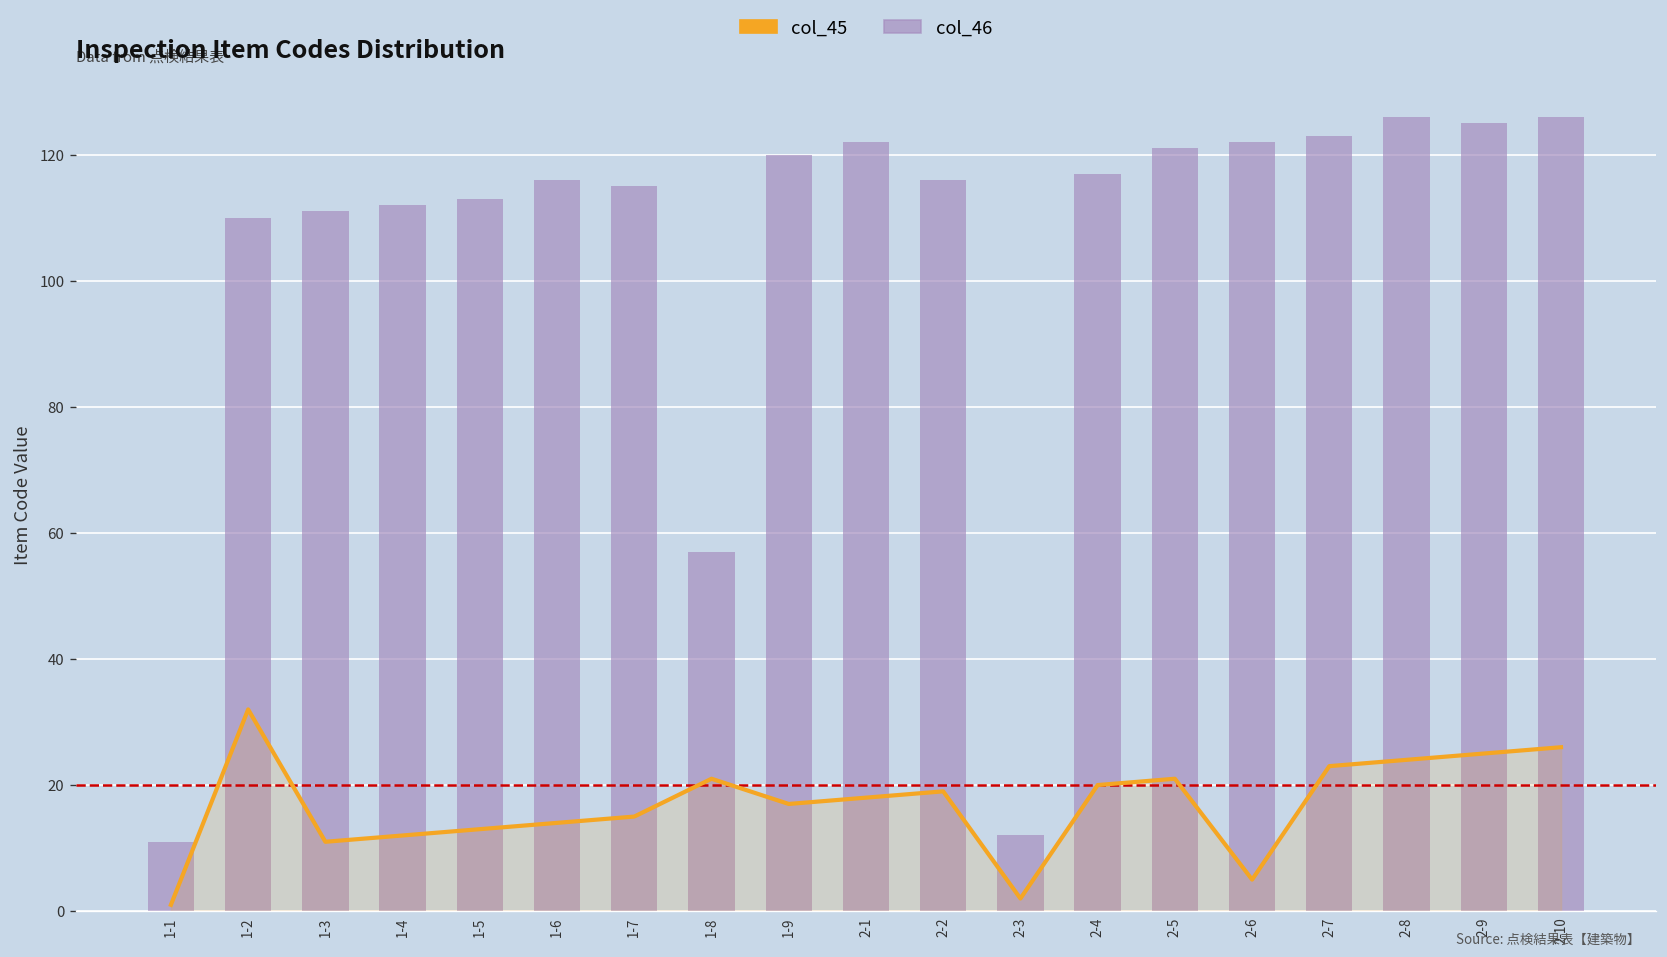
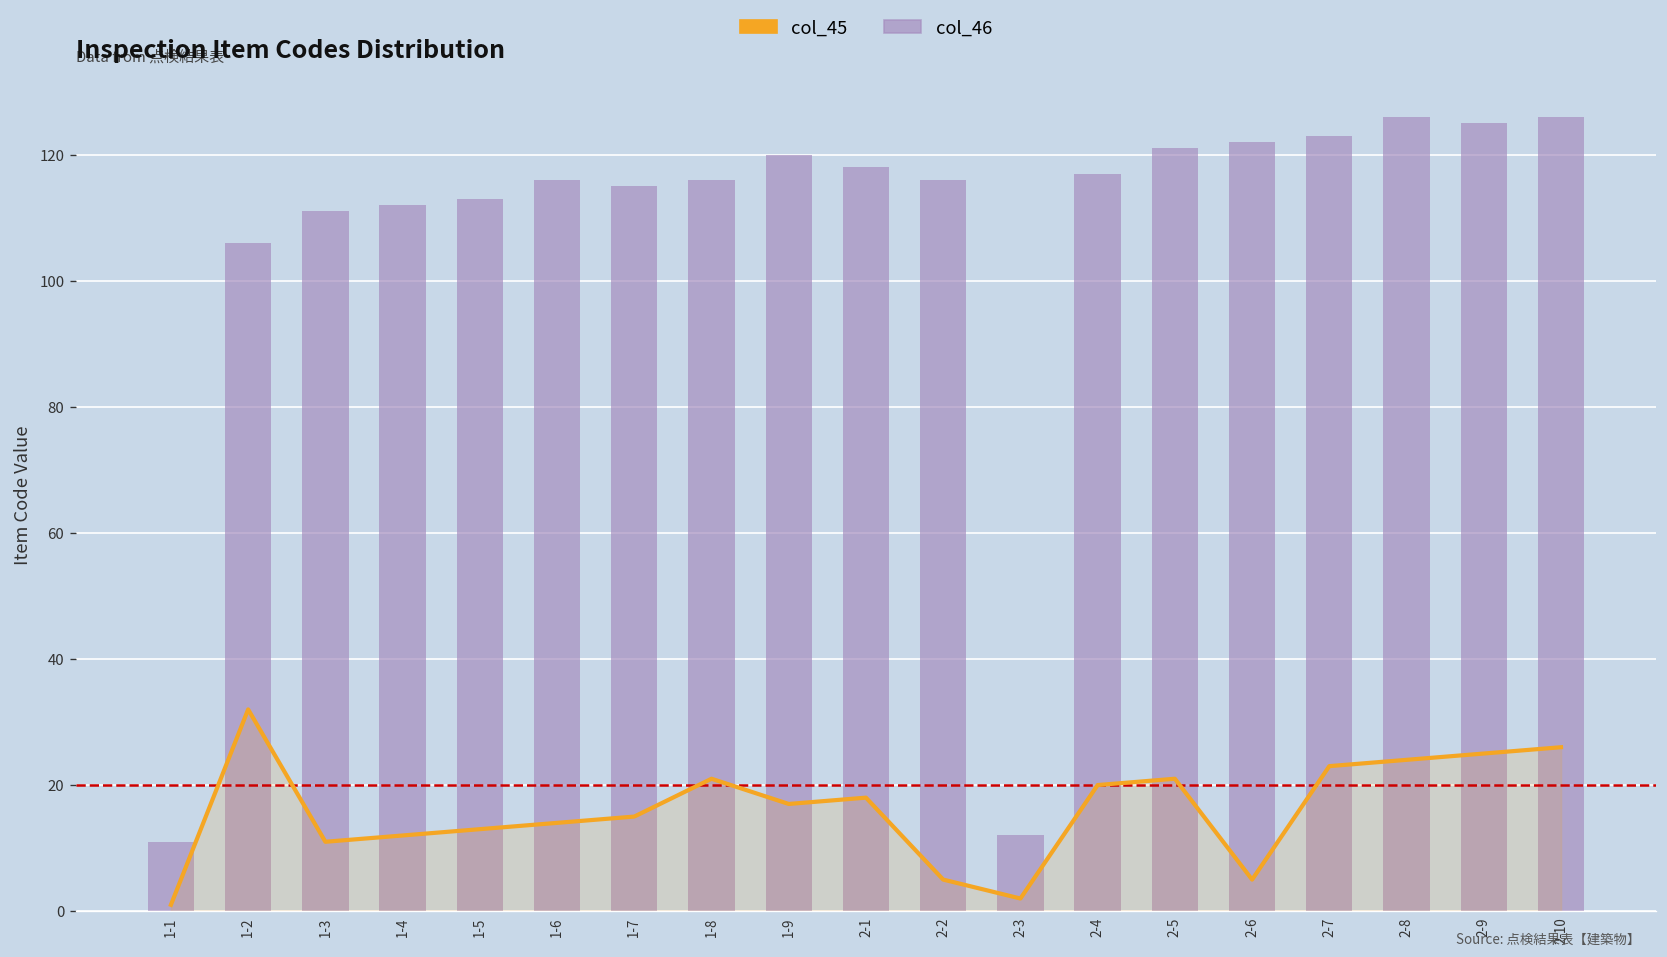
col_46, 1-2: 110 -> 106
col_46, 1-8: 57 -> 116
col_46, 2-1: 122 -> 118
col_45, 2-2: 19 -> 5
